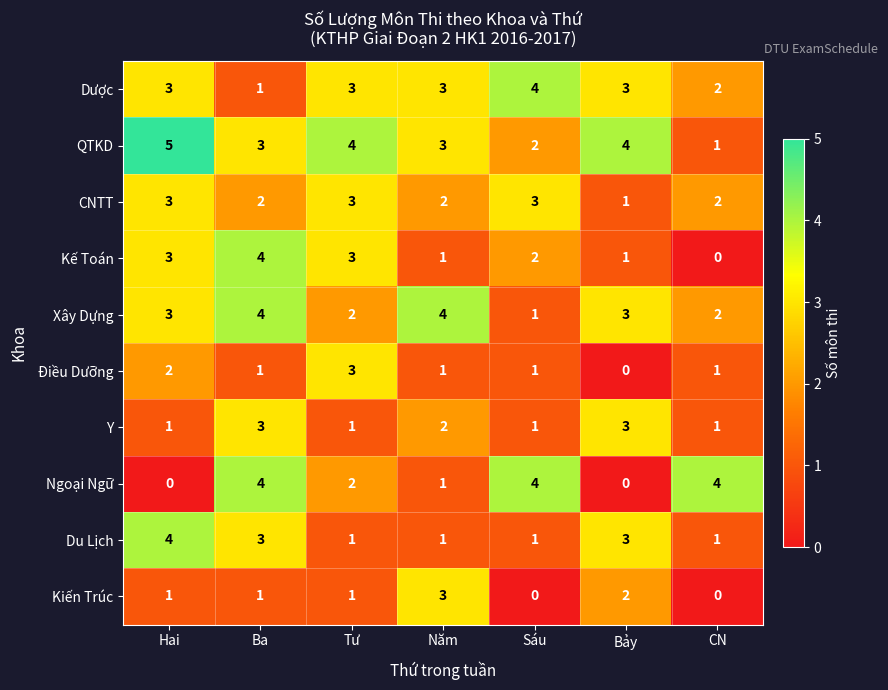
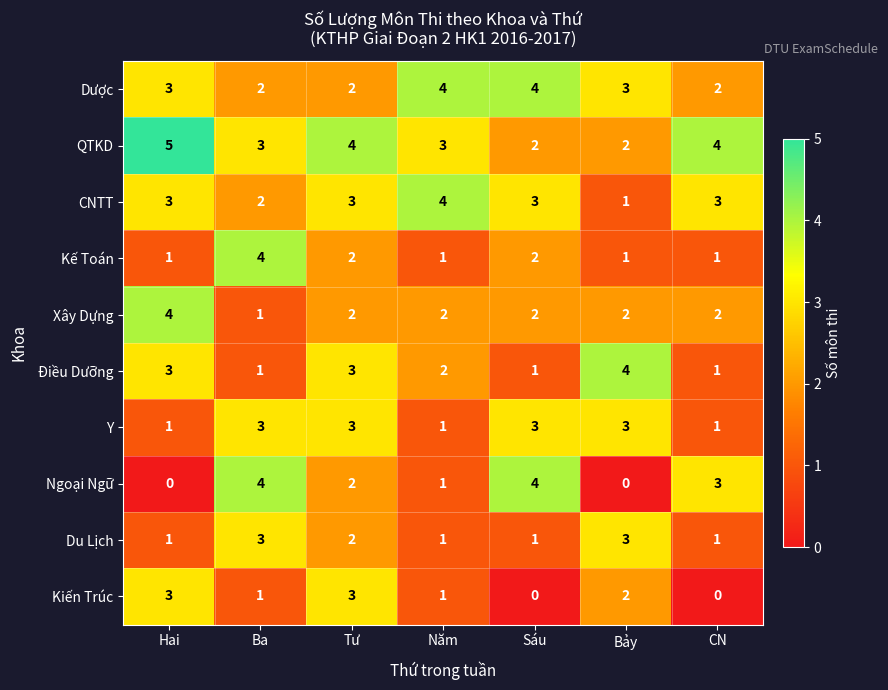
Dược, Ba: 1 -> 2
Dược, Tư: 3 -> 2
Dược, Năm: 3 -> 4
QTKD, Bảy: 4 -> 2
QTKD, CN: 1 -> 4
CNTT, Năm: 2 -> 4
CNTT, CN: 2 -> 3
Kế Toán, Hai: 3 -> 1
Kế Toán, Tư: 3 -> 2
Kế Toán, CN: 0 -> 1
Xây Dựng, Hai: 3 -> 4
Xây Dựng, Ba: 4 -> 1
Xây Dựng, Năm: 4 -> 2
Xây Dựng, Sáu: 1 -> 2
Xây Dựng, Bảy: 3 -> 2
Điều Dưỡng, Hai: 2 -> 3
Điều Dưỡng, Năm: 1 -> 2
Điều Dưỡng, Bảy: 0 -> 4
Y, Tư: 1 -> 3
Y, Năm: 2 -> 1
Y, Sáu: 1 -> 3
Ngoại Ngữ, CN: 4 -> 3
Du Lịch, Hai: 4 -> 1
Du Lịch, Tư: 1 -> 2
Kiến Trúc, Hai: 1 -> 3
Kiến Trúc, Tư: 1 -> 3
Kiến Trúc, Năm: 3 -> 1
